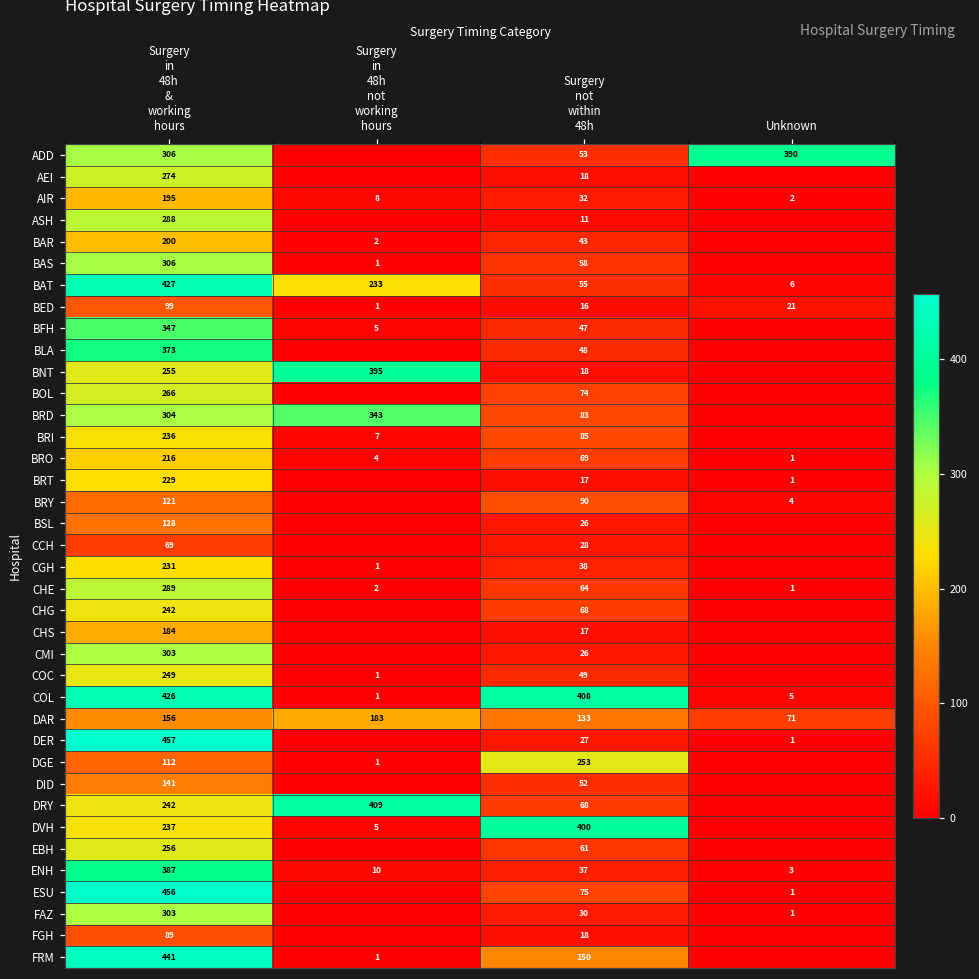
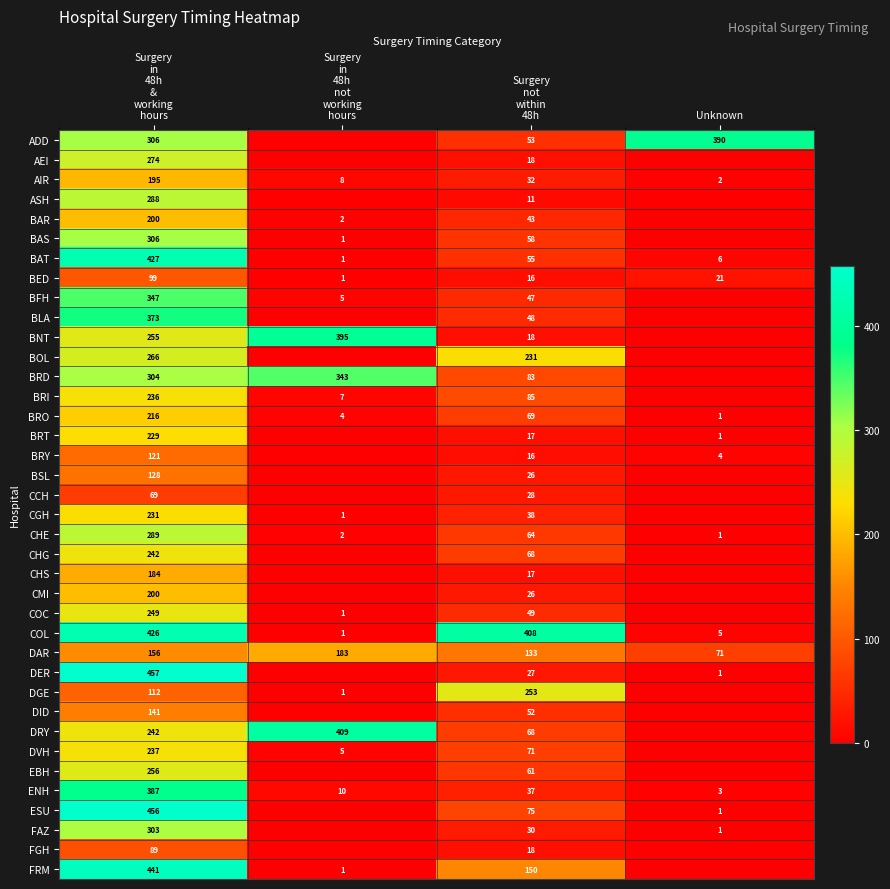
BAT, Surgery in 48h not working hours: 233 -> 1
BOL, Surgery not within 48h: 74 -> 231
BRY, Surgery not within 48h: 90 -> 16
CMI, Surgery in 48h & working hours: 303 -> 200
DVH, Surgery not within 48h: 400 -> 71
